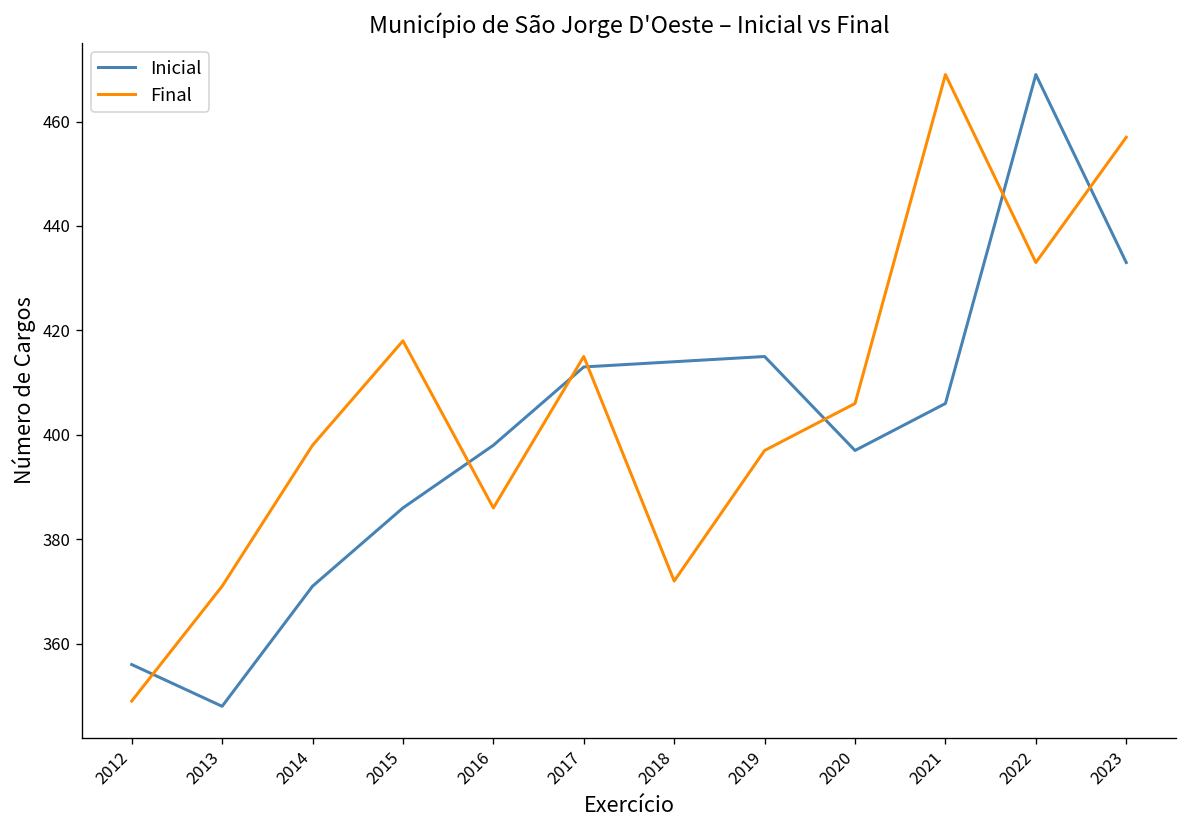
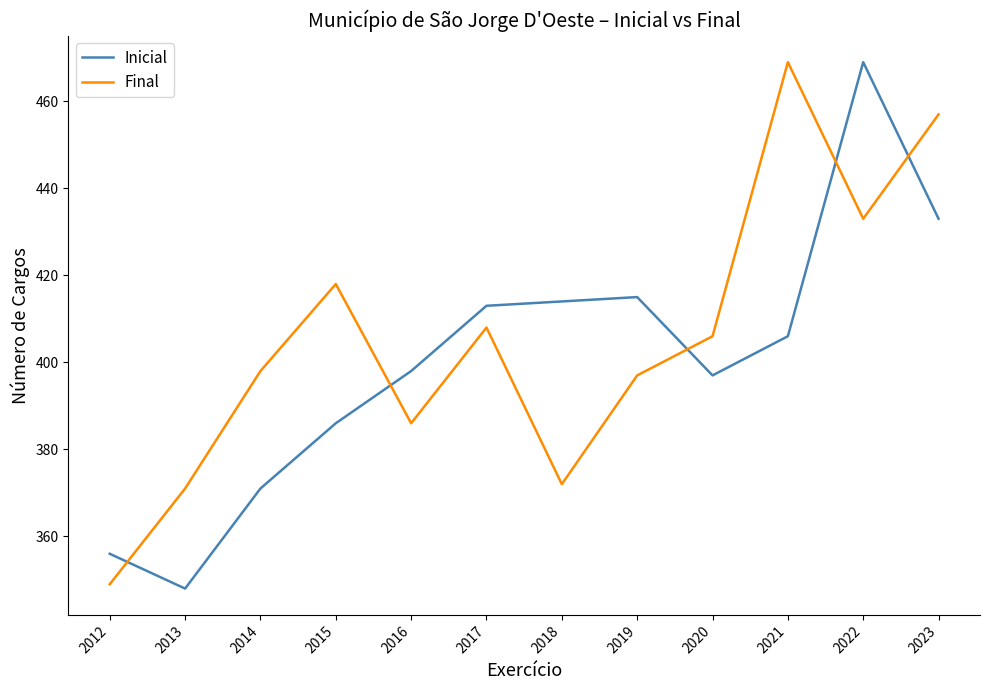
Final, 2017: 415 -> 408
